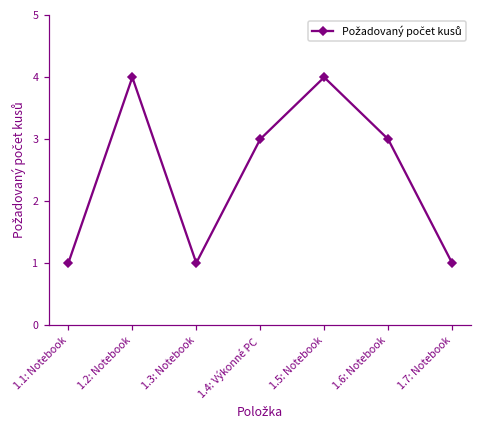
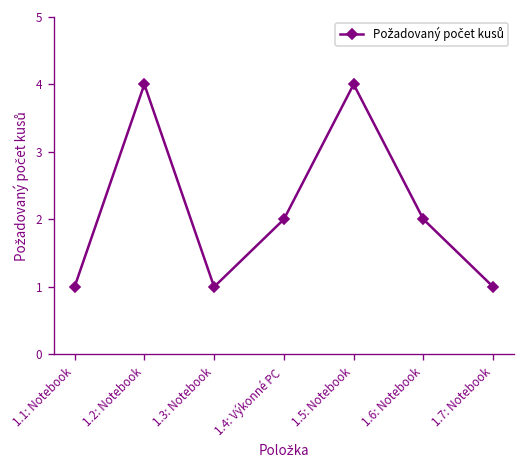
1.4: Výkonné PC: 3 -> 2
1.6: Notebook: 3 -> 2
